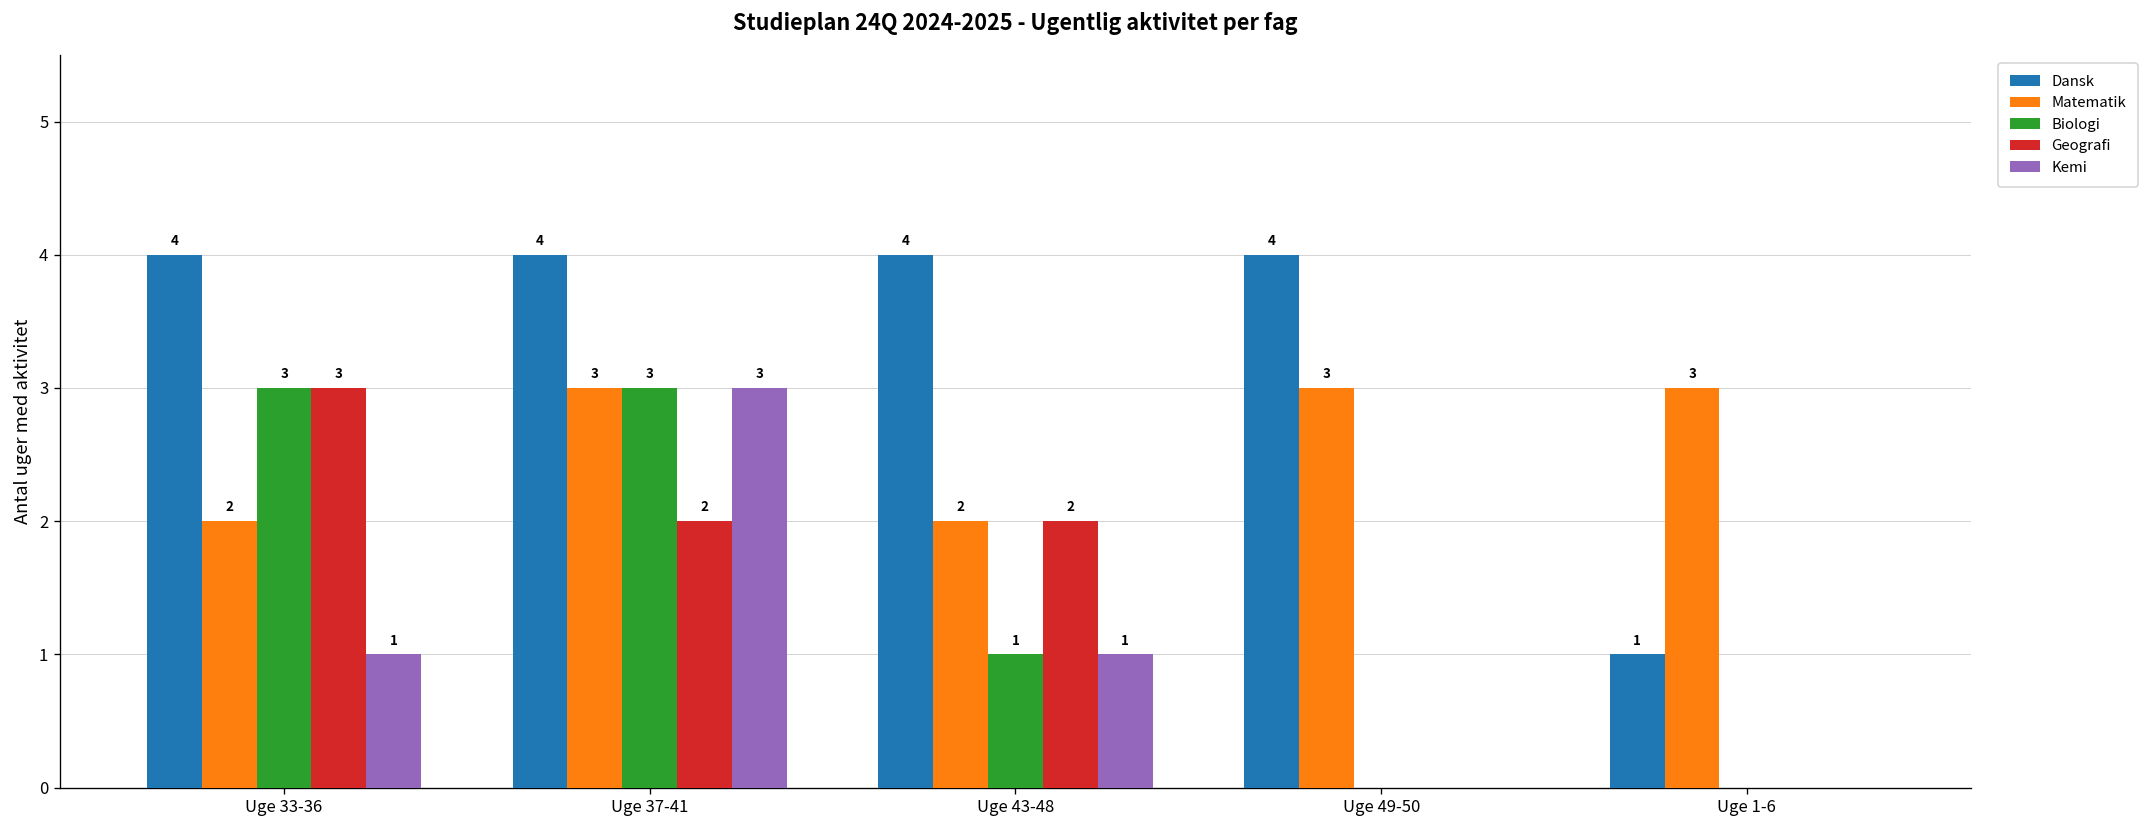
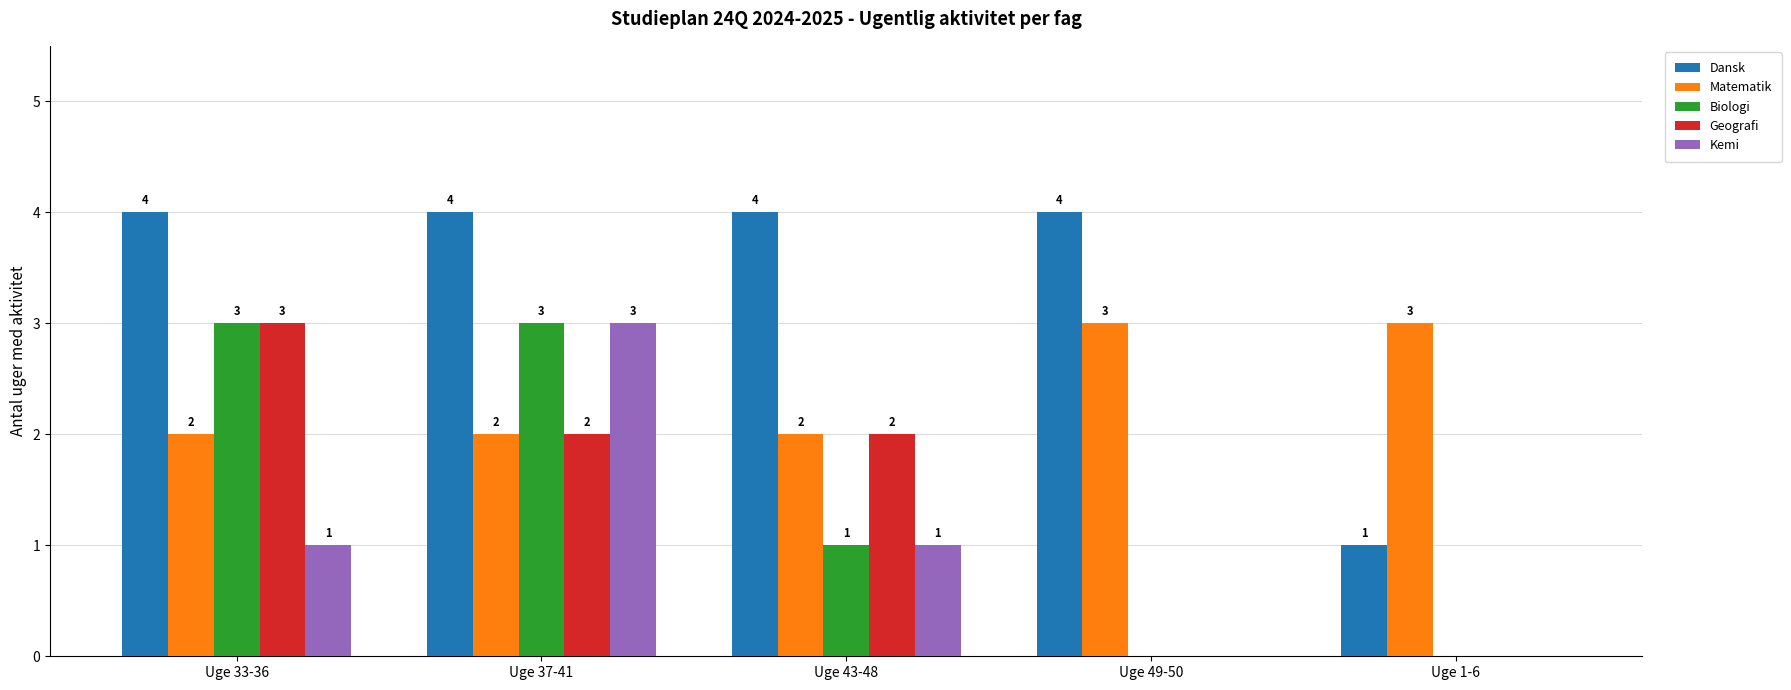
Matematik, Uge 37-41: 3 -> 2
